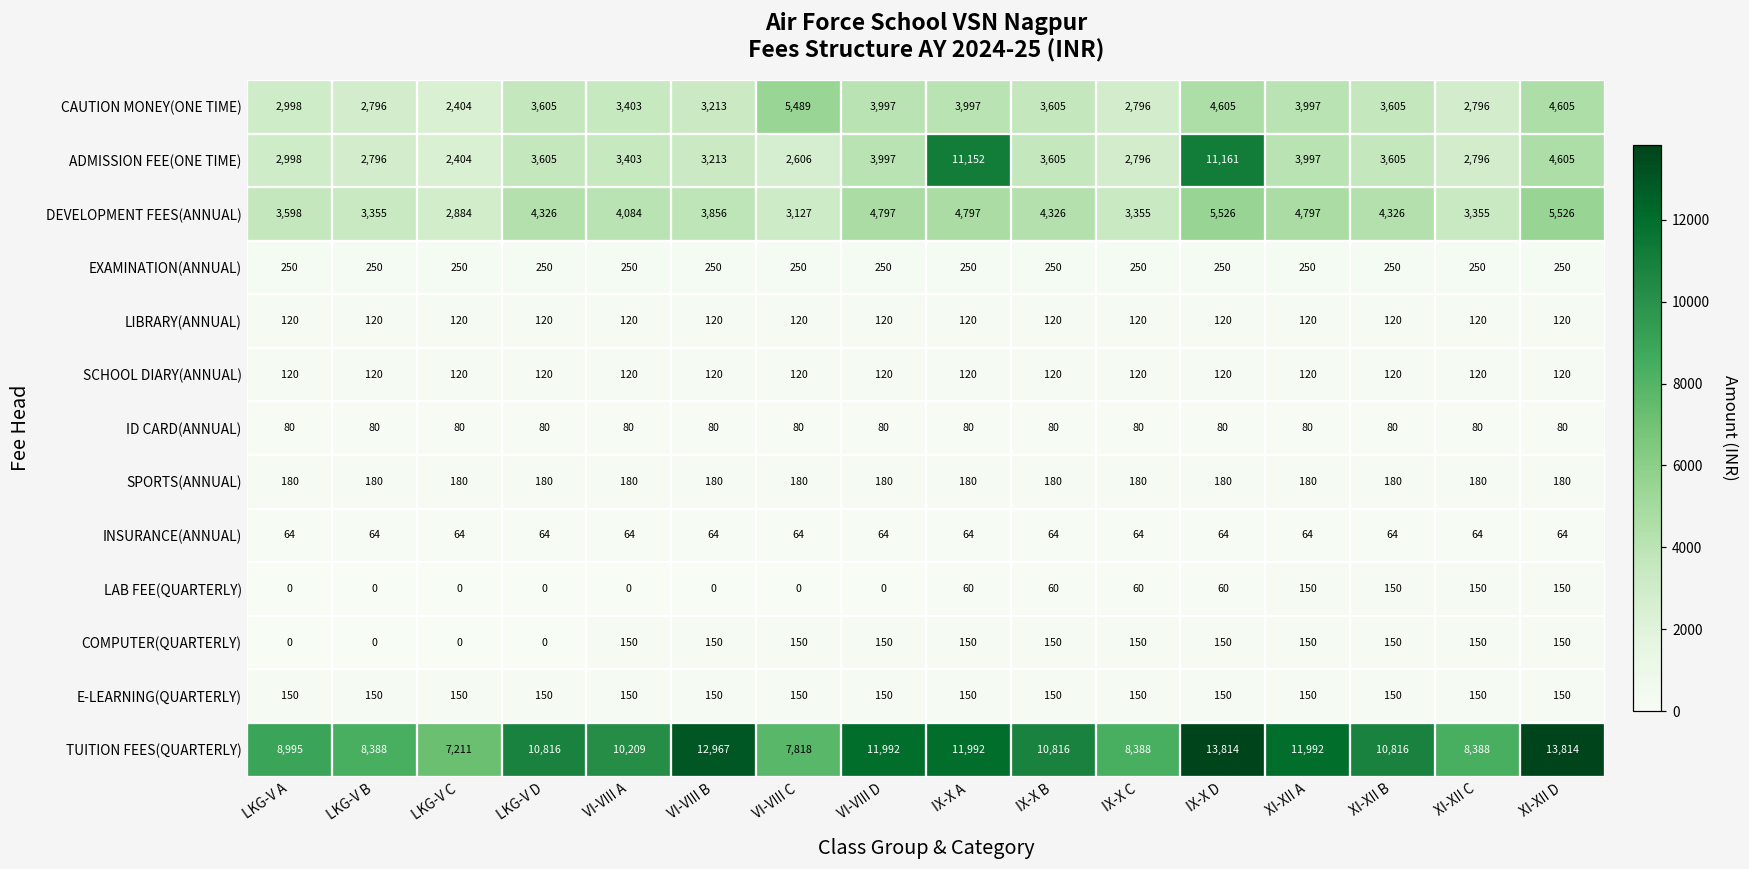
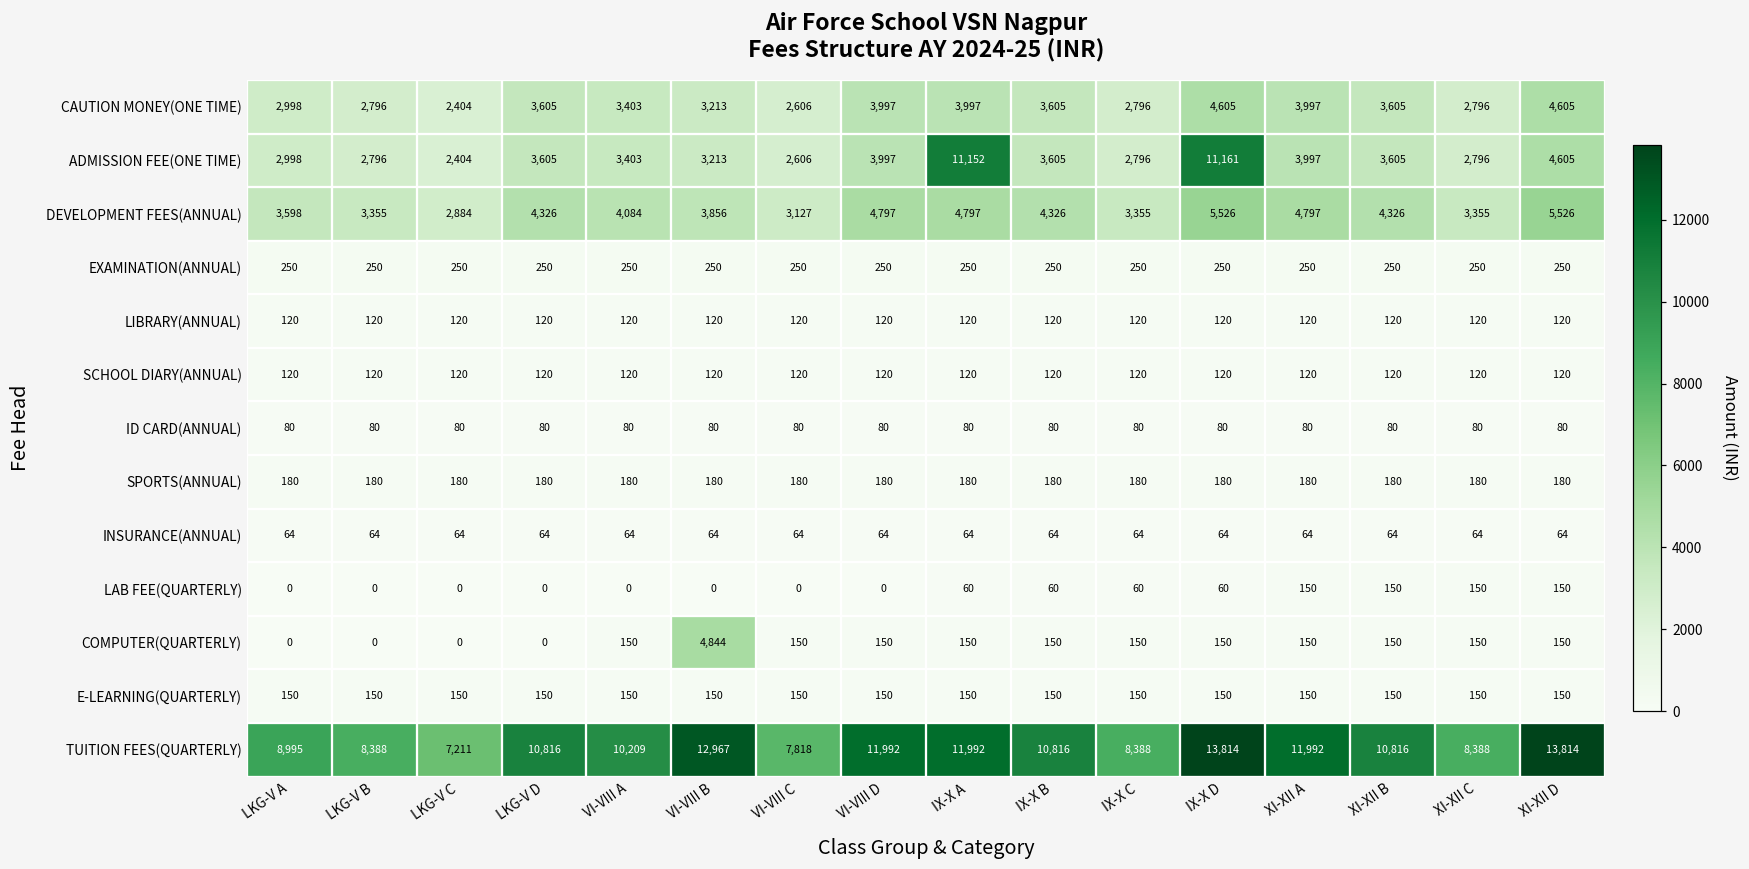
CAUTION MONEY(ONE TIME), VI-VIII C: 5,489 -> 2,606
COMPUTER(QUARTERLY), VI-VIII B: 150 -> 4,844
